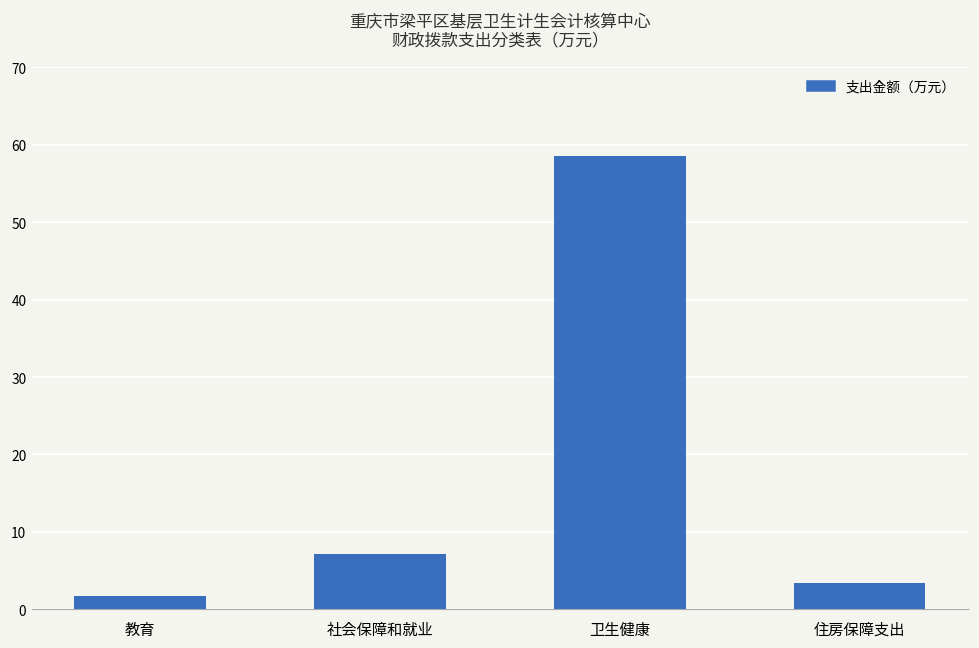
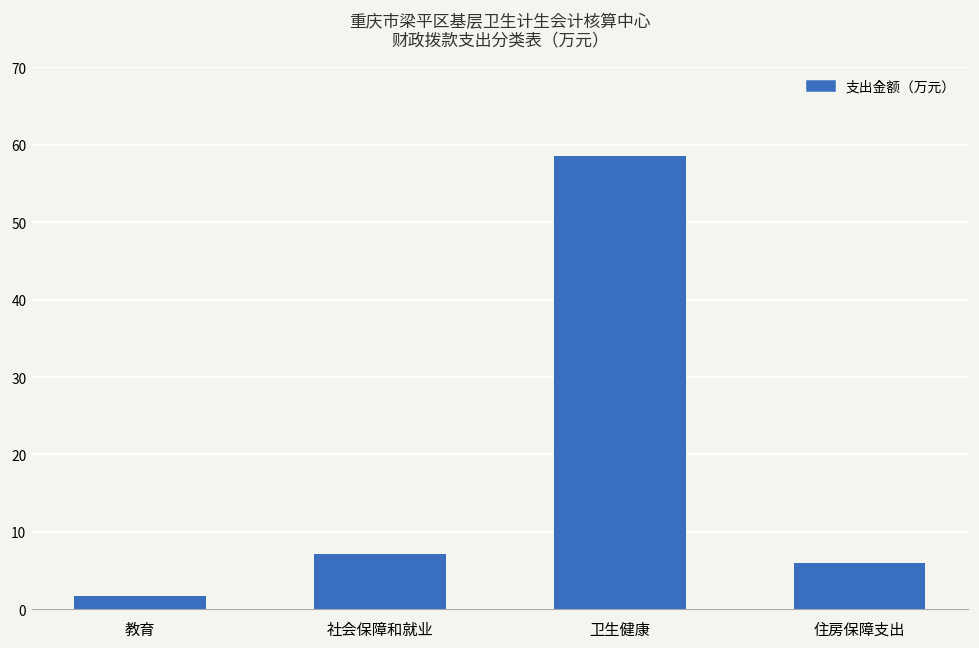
住房保障支出: 3 -> 6
